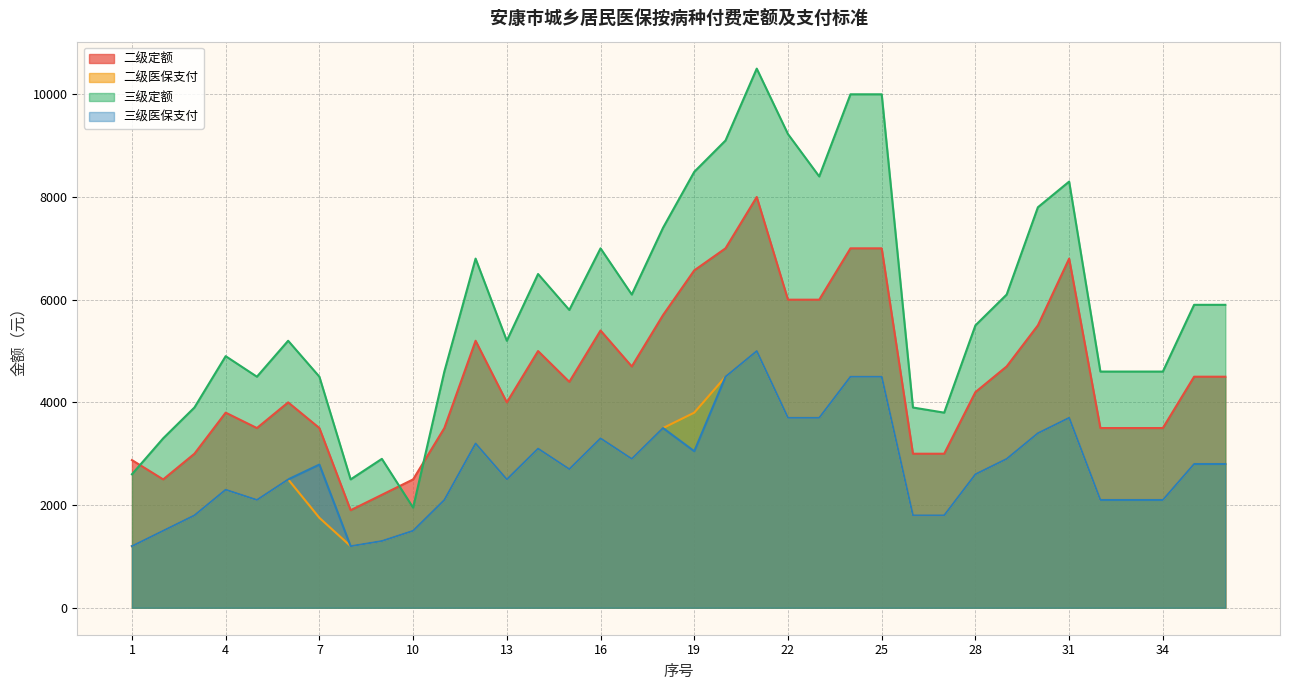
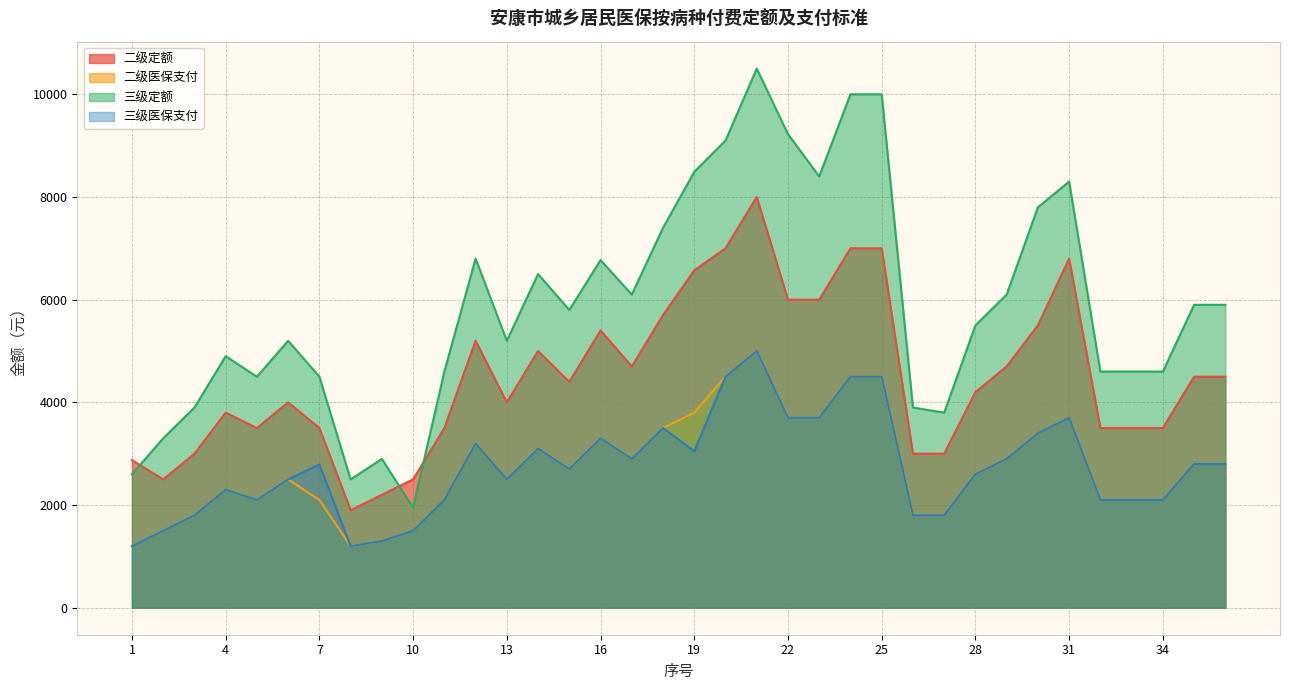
二级医保支付, 7: 1800 -> 2100
三级定额, 16: 7000 -> 6800
